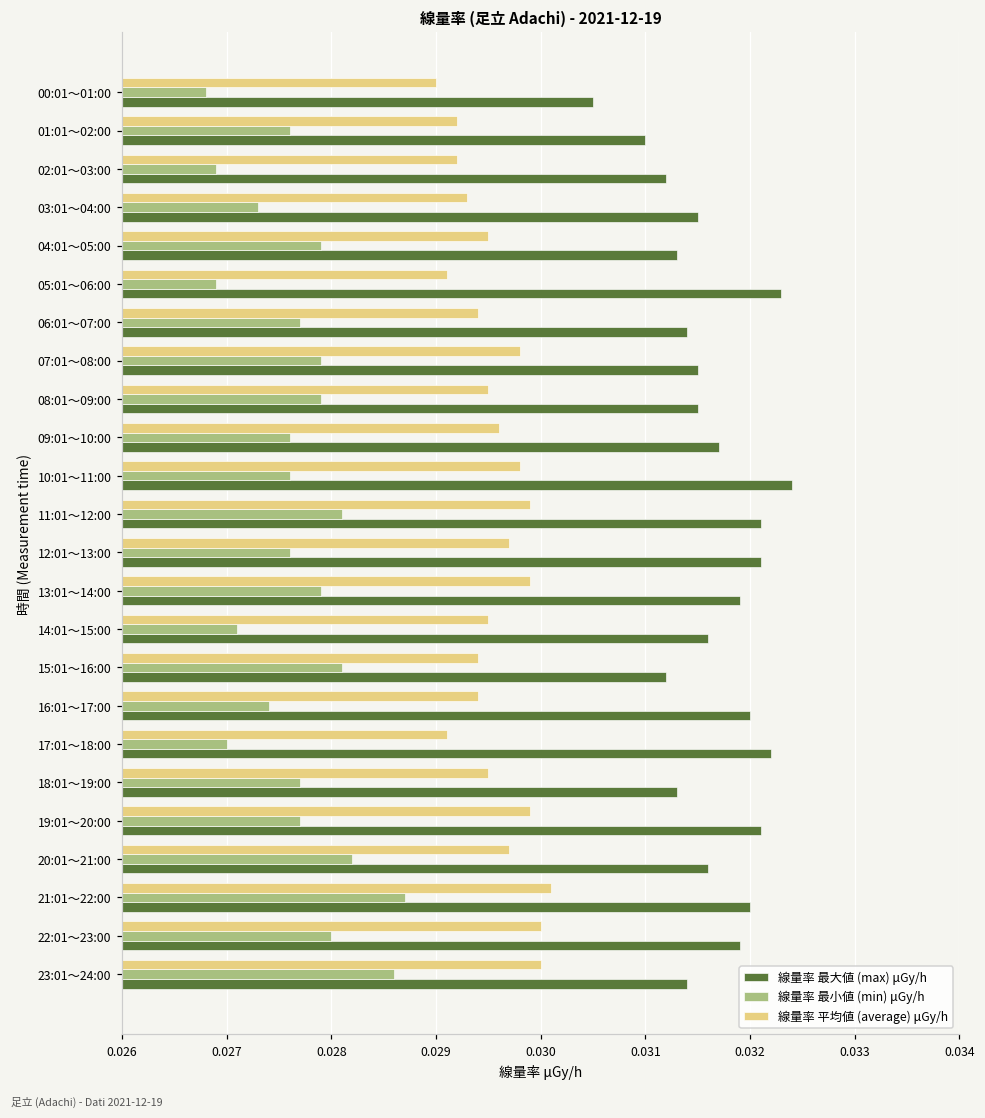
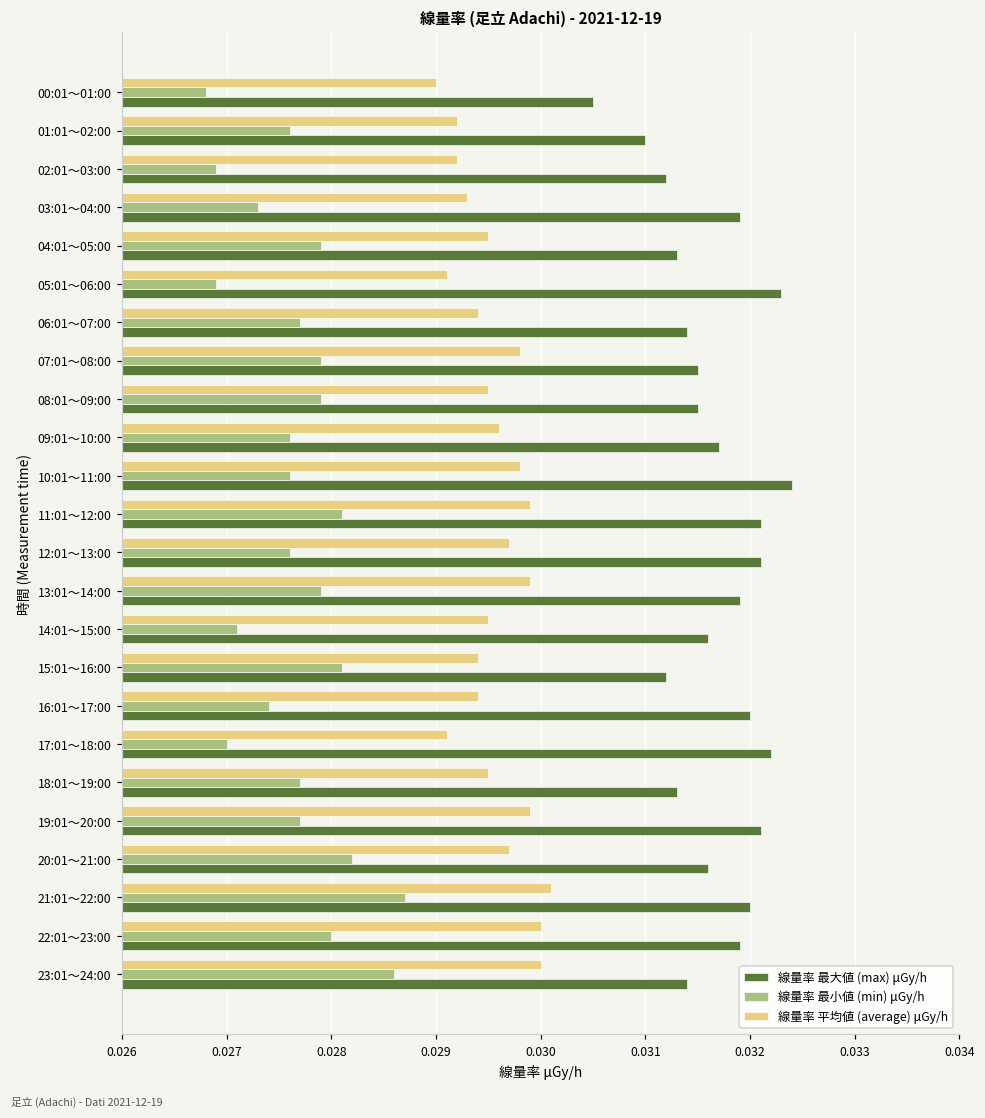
線量率 最大値 (max) μGy/h, 03:01～04:00: 0.0315 -> 0.0319
